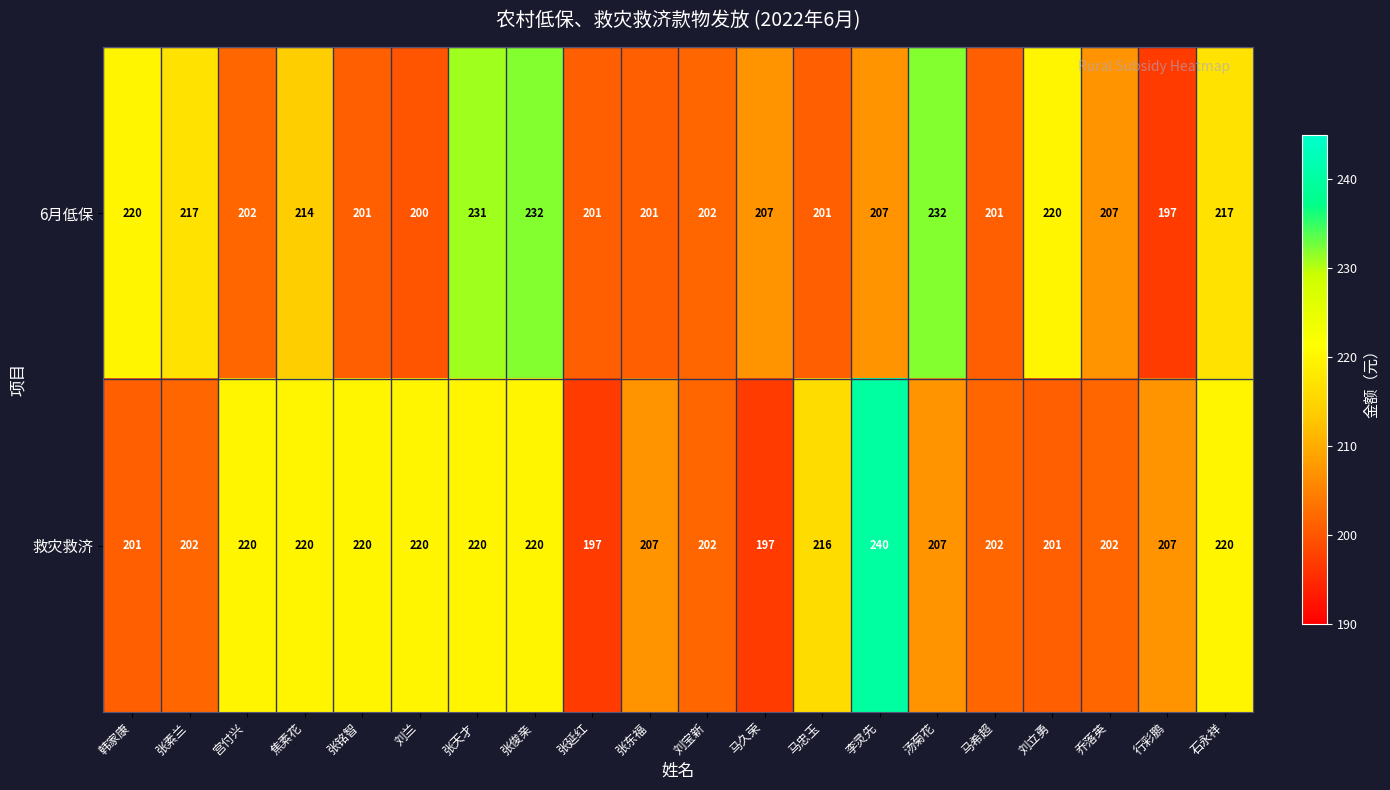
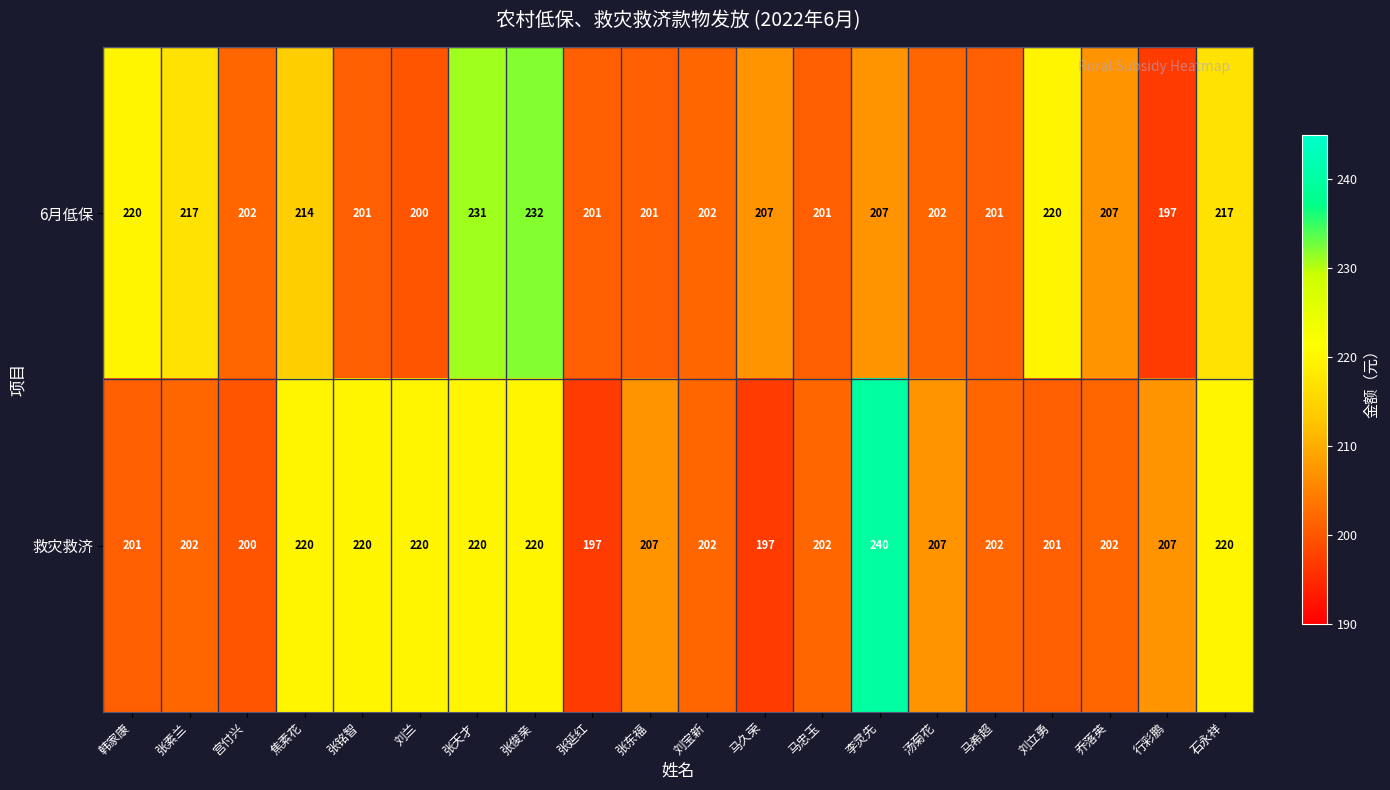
6月低保, 汤菊花: 232 -> 202
救灾救济, 宫付兴: 220 -> 200
救灾救济, 马忠玉: 216 -> 202
